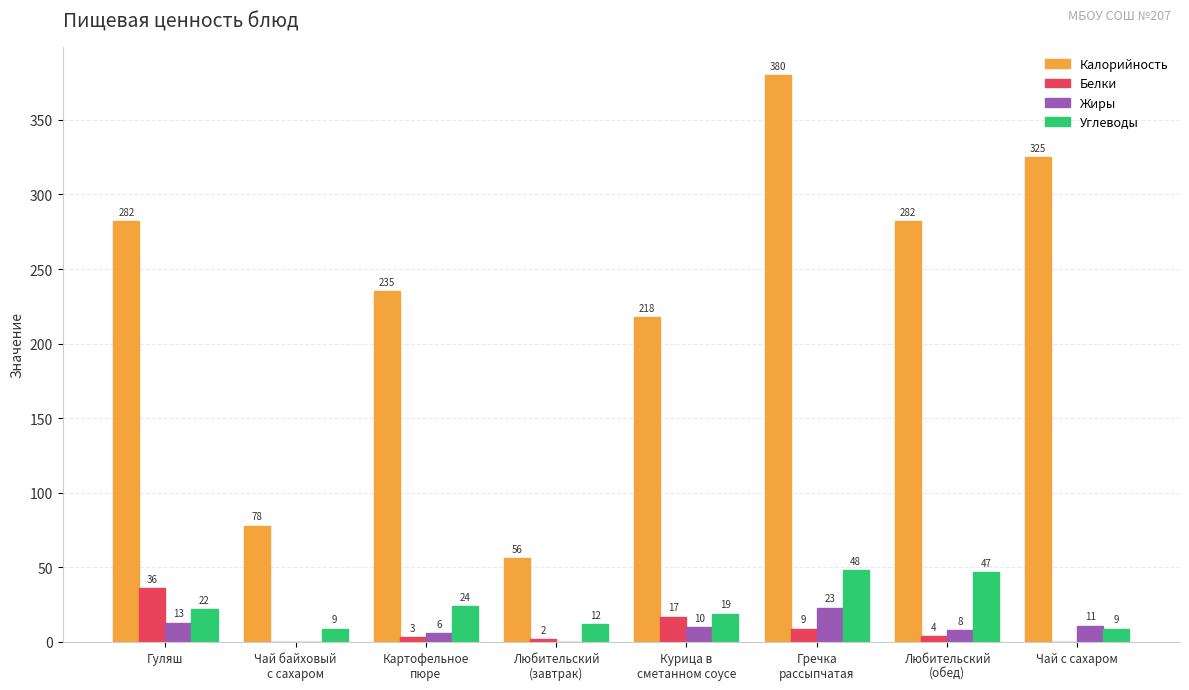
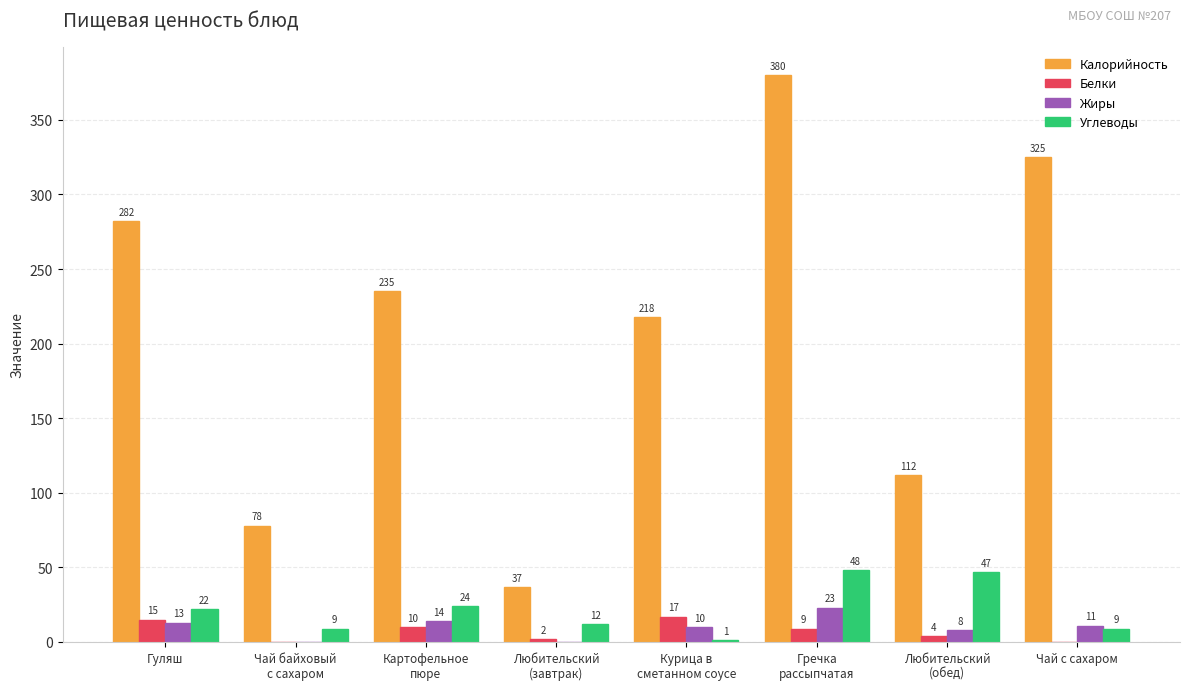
Белки, Гуляш: 36 -> 15
Белки, Картофельное пюре: 3 -> 10
Жиры, Картофельное пюре: 6 -> 14
Калорийность, Любительский (завтрак): 56 -> 37
Углеводы, Курица в сметанном соусе: 19 -> 1
Калорийность, Любительский (обед): 282 -> 112
